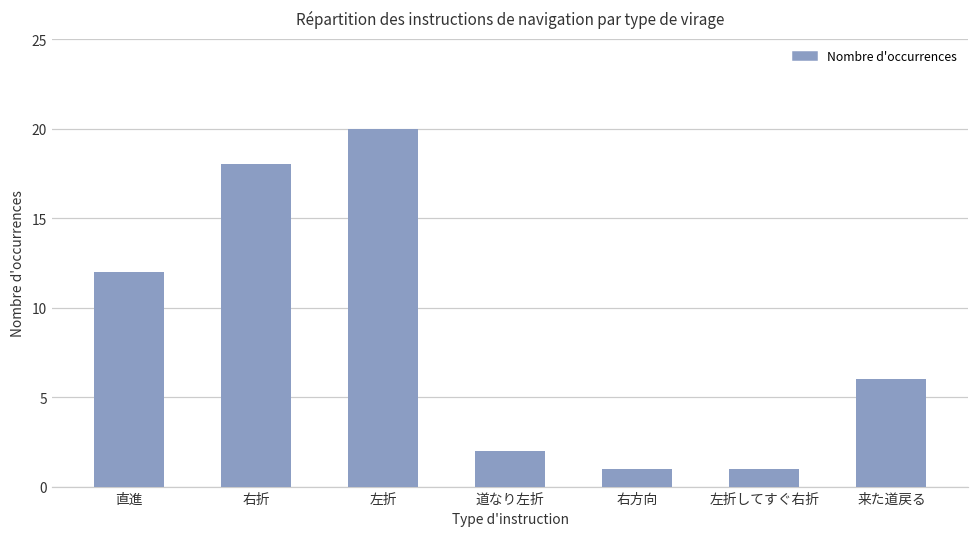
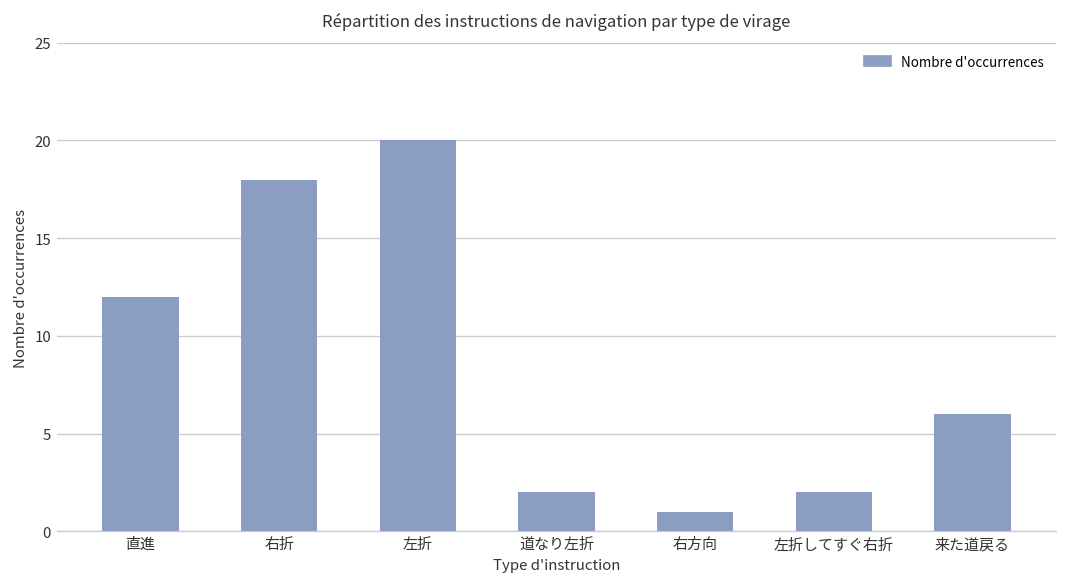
左折してすぐ右折: 1 -> 2
